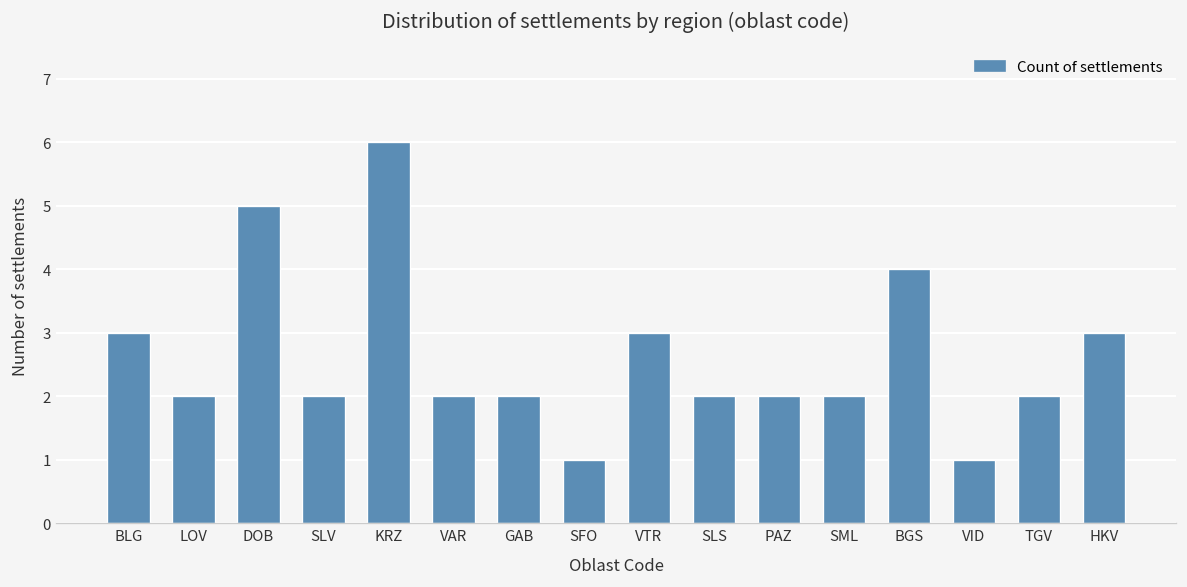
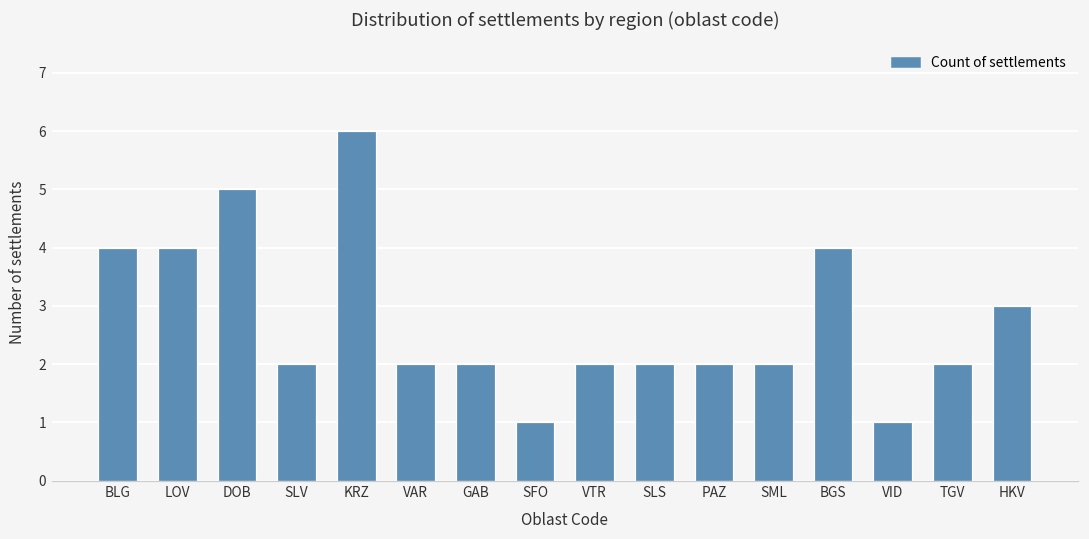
BLG: 3 -> 4
LOV: 2 -> 4
VTR: 3 -> 2
